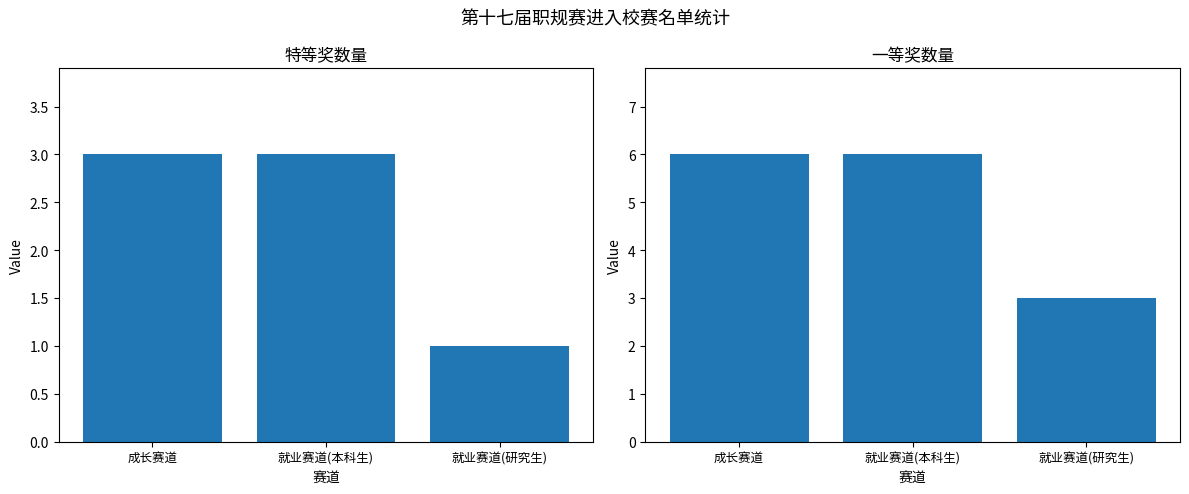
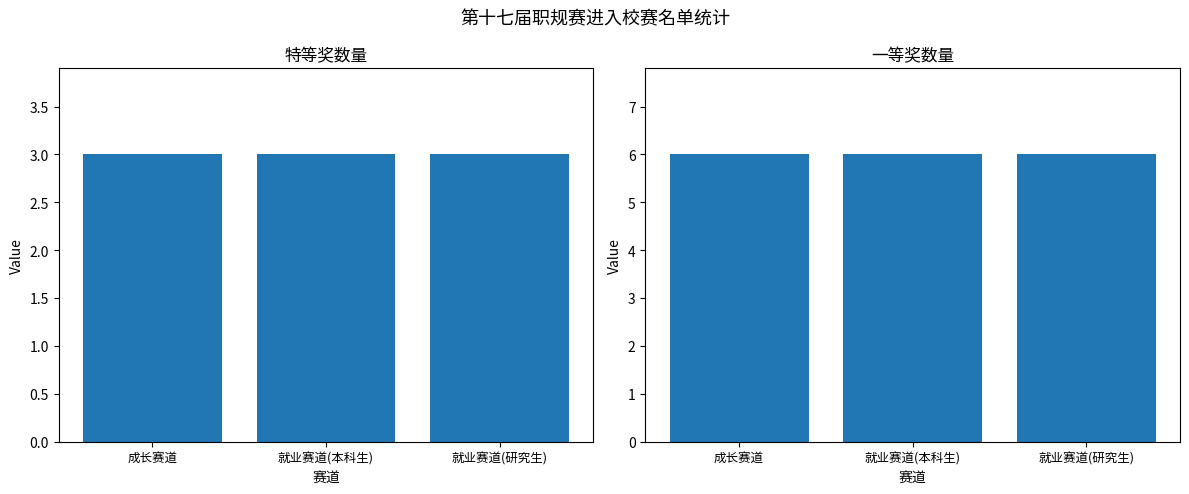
特等奖数量, 就业赛道(研究生): 1 -> 3
一等奖数量, 就业赛道(研究生): 3 -> 6
